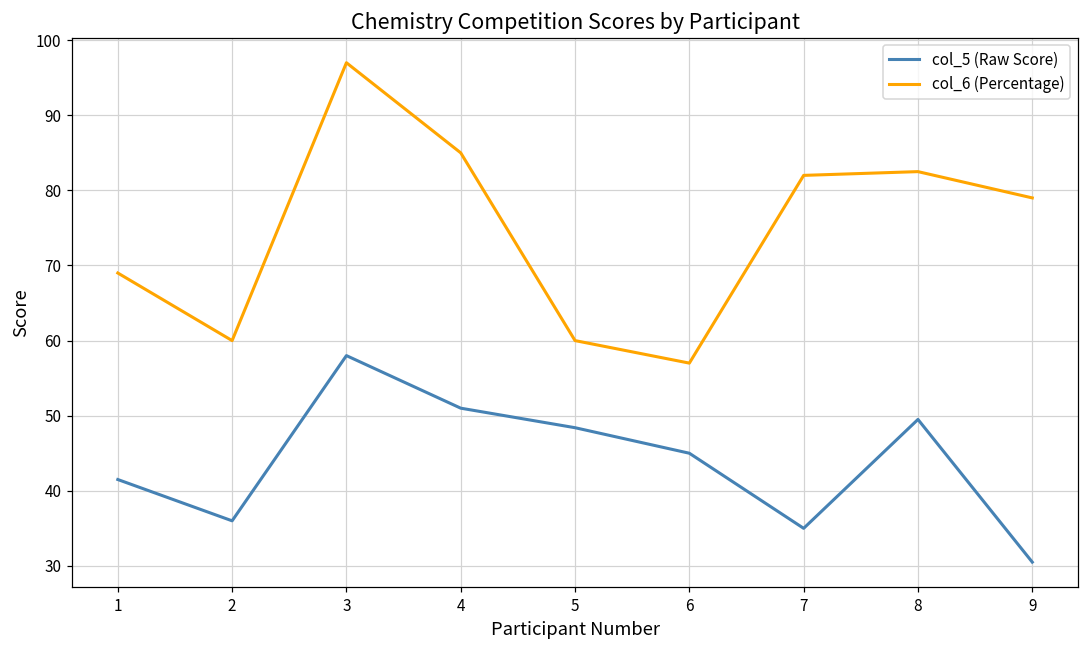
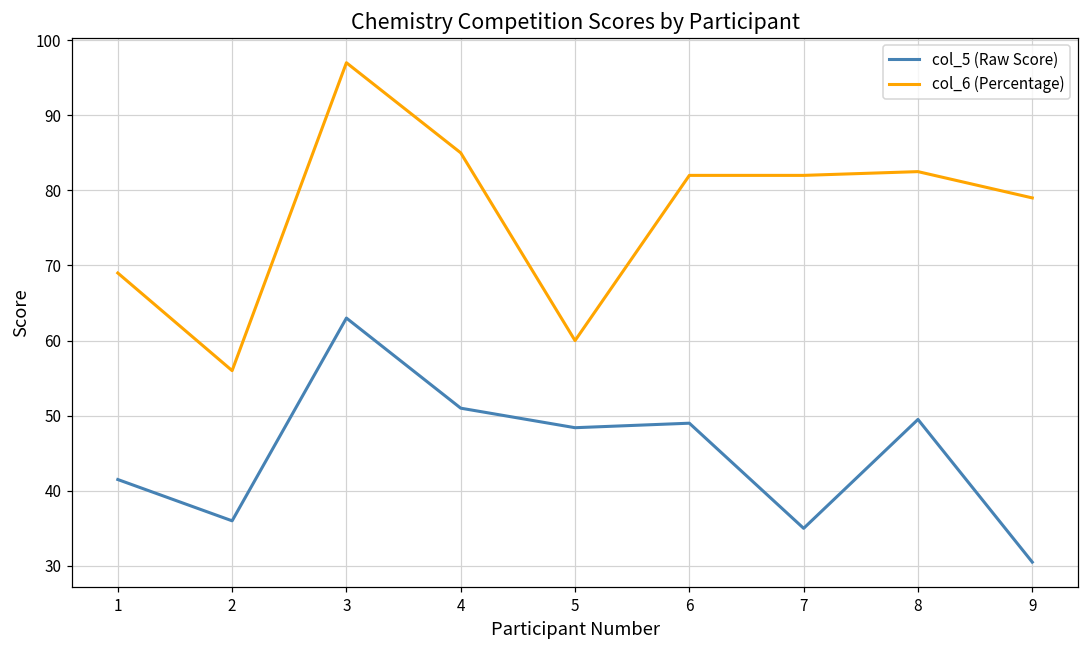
col_6 (Percentage), 2: 60 -> 56
col_5 (Raw Score), 3: 58 -> 63
col_5 (Raw Score), 6: 45 -> 49
col_6 (Percentage), 6: 57 -> 82
